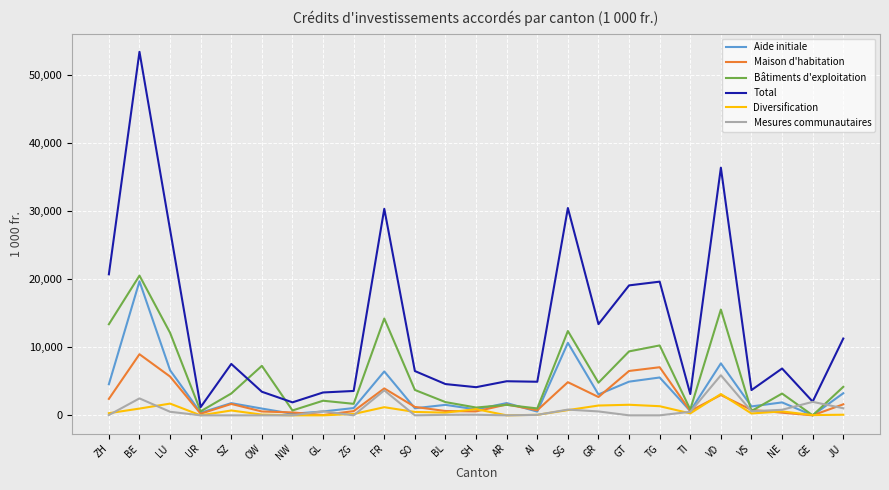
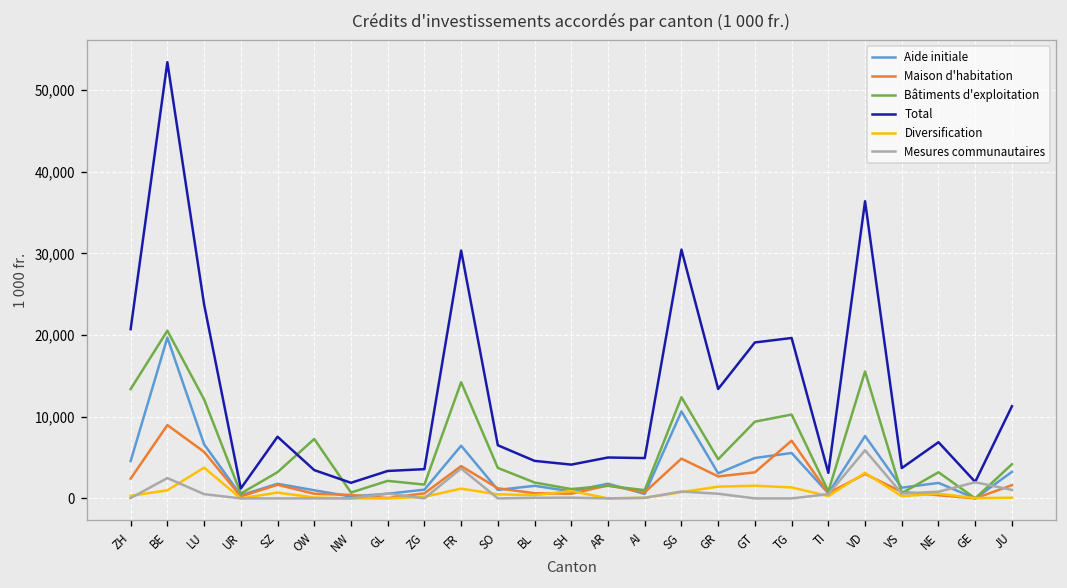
Total, LU: 27,000 -> 24,000
Diversification, LU: 2,000 -> 4,000
Maison d'habitation, GT: 7,000 -> 3,000
